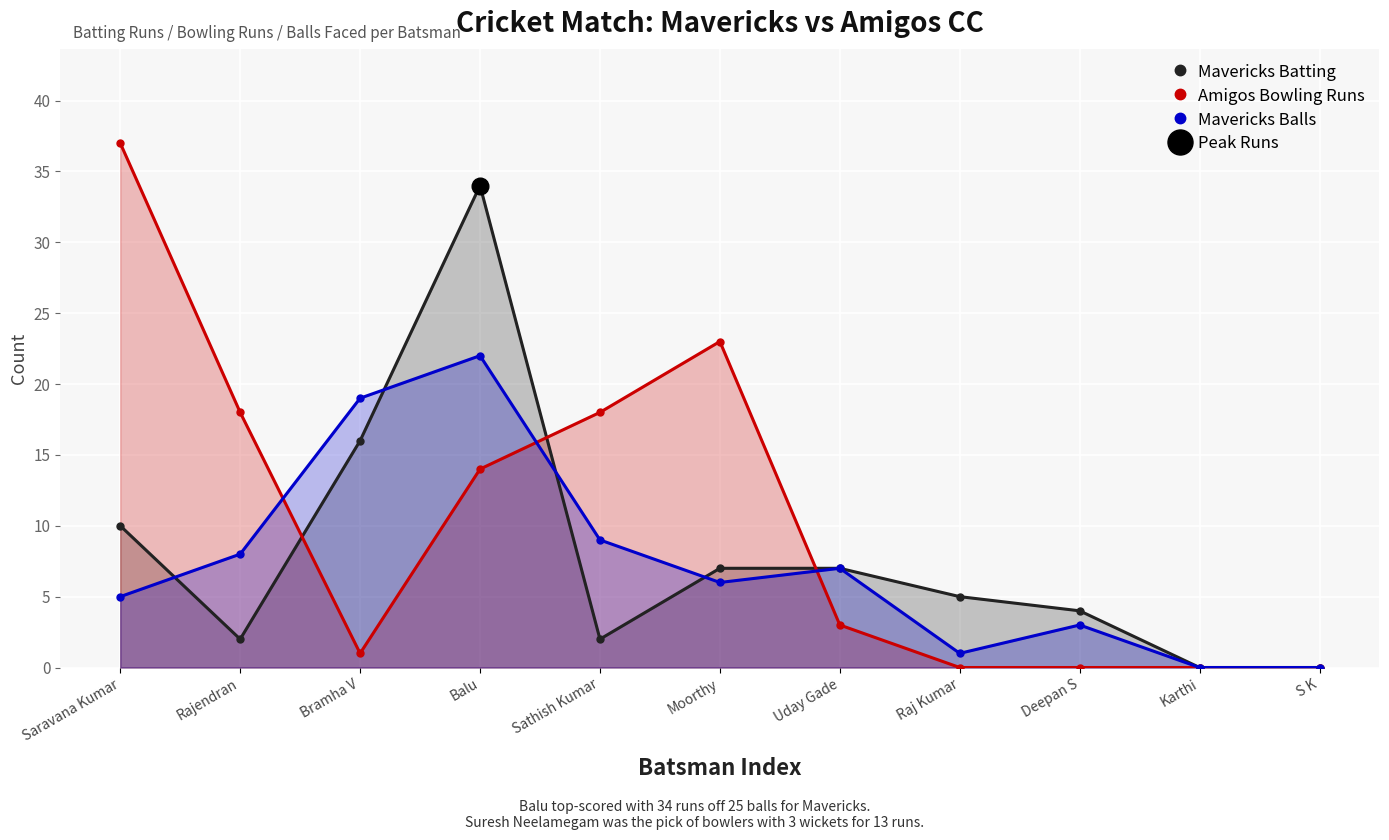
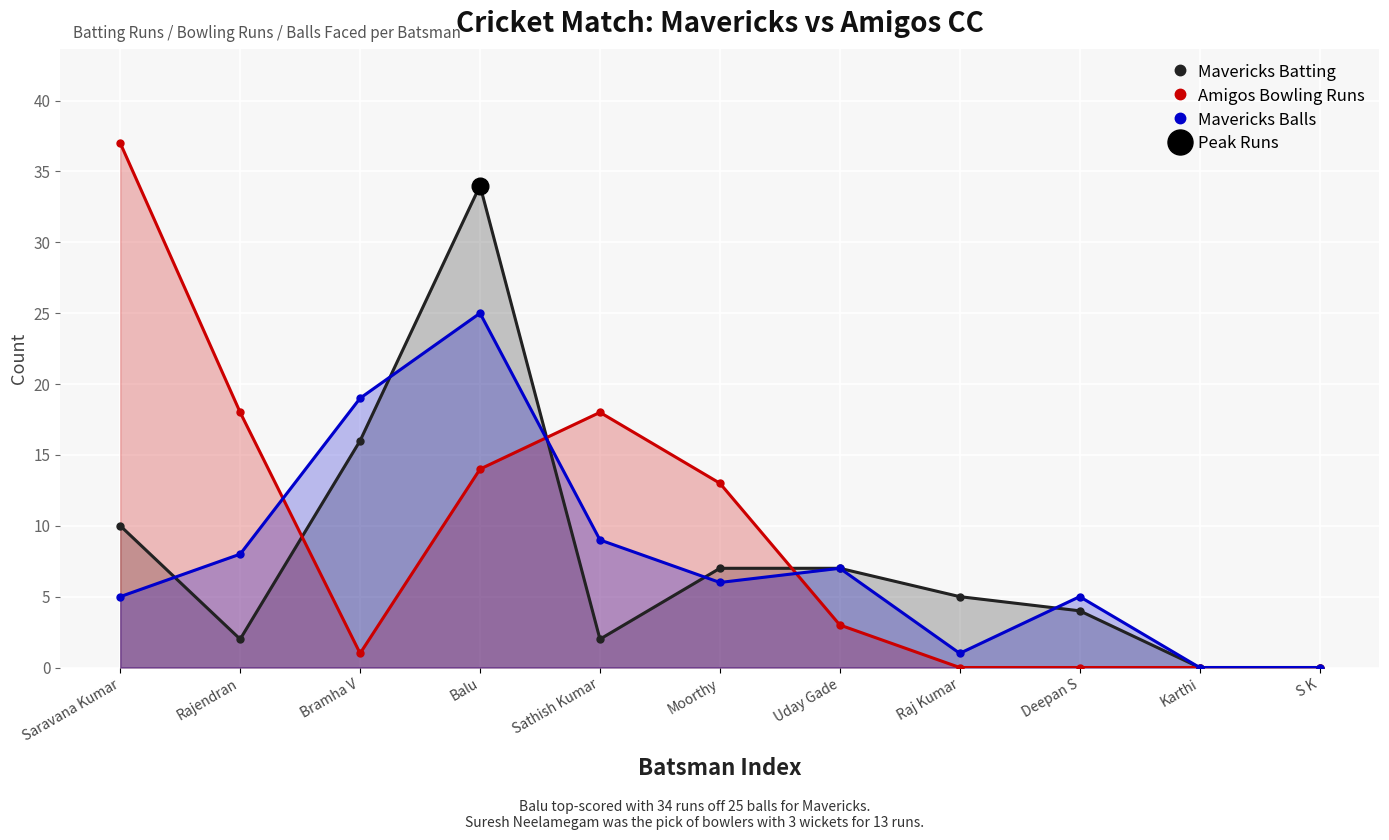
Mavericks Balls, Balu: 22 -> 25
Amigos Bowling Runs, Moorthy: 23 -> 13
Mavericks Balls, Deepan S: 3 -> 5
